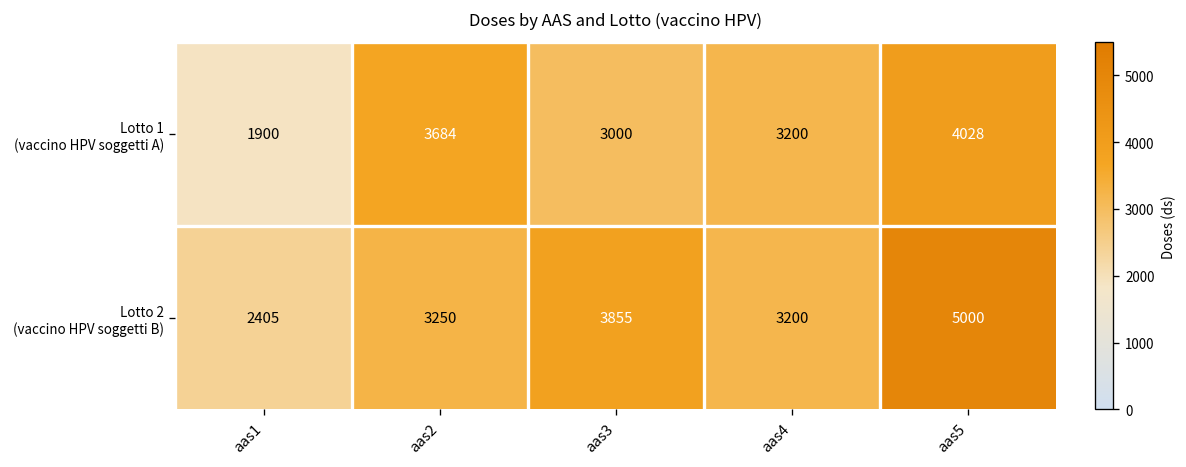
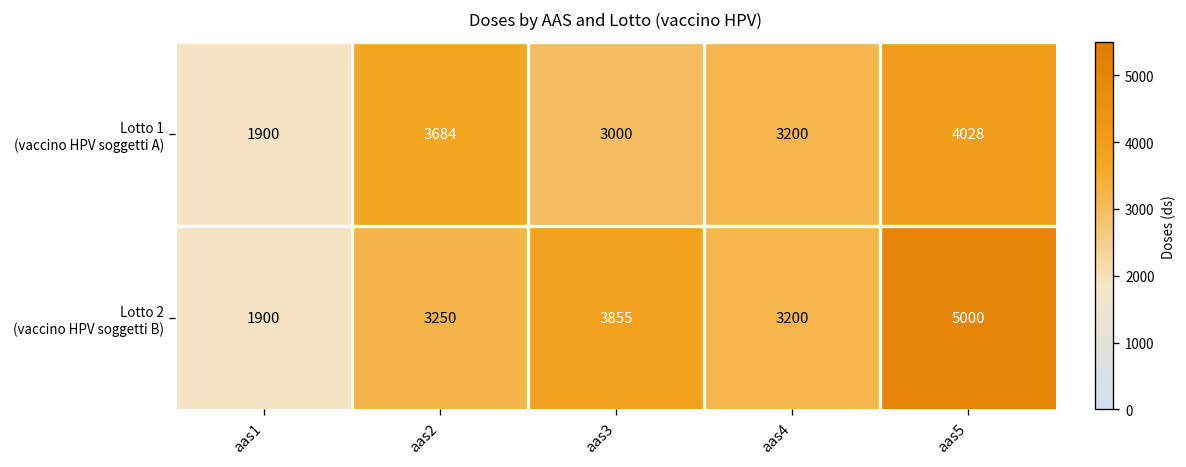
Lotto 2 (vaccino HPV soggetti B), aas1: 2405 -> 1900
